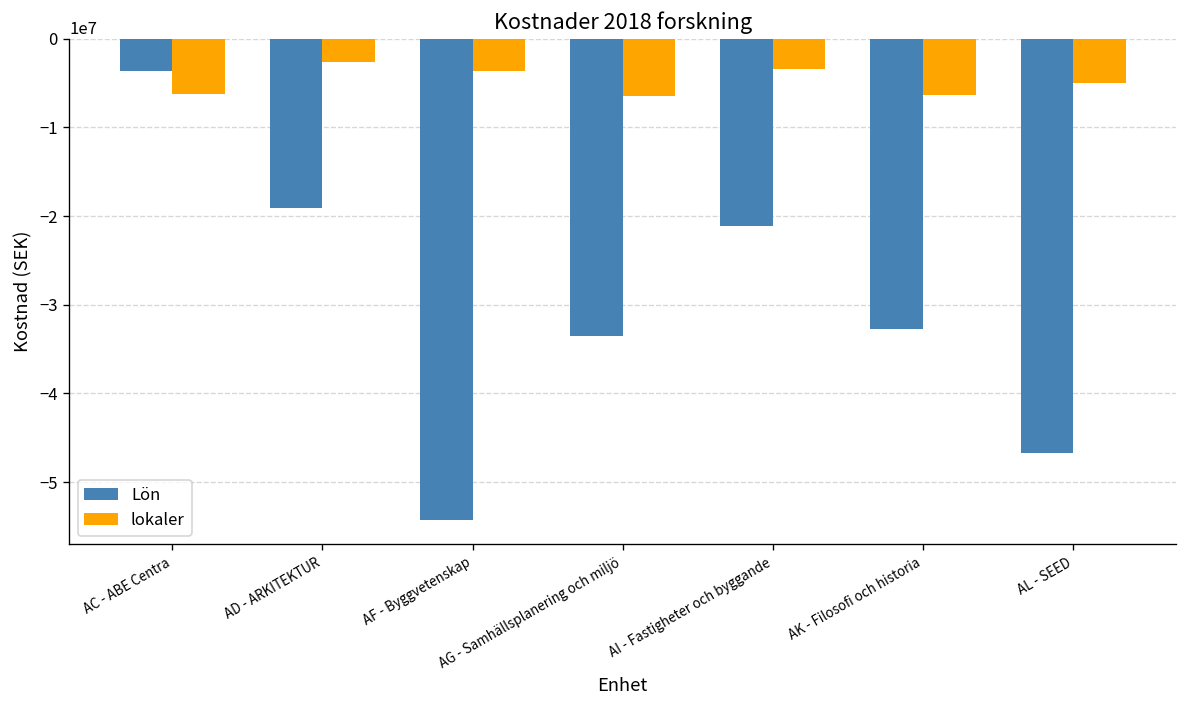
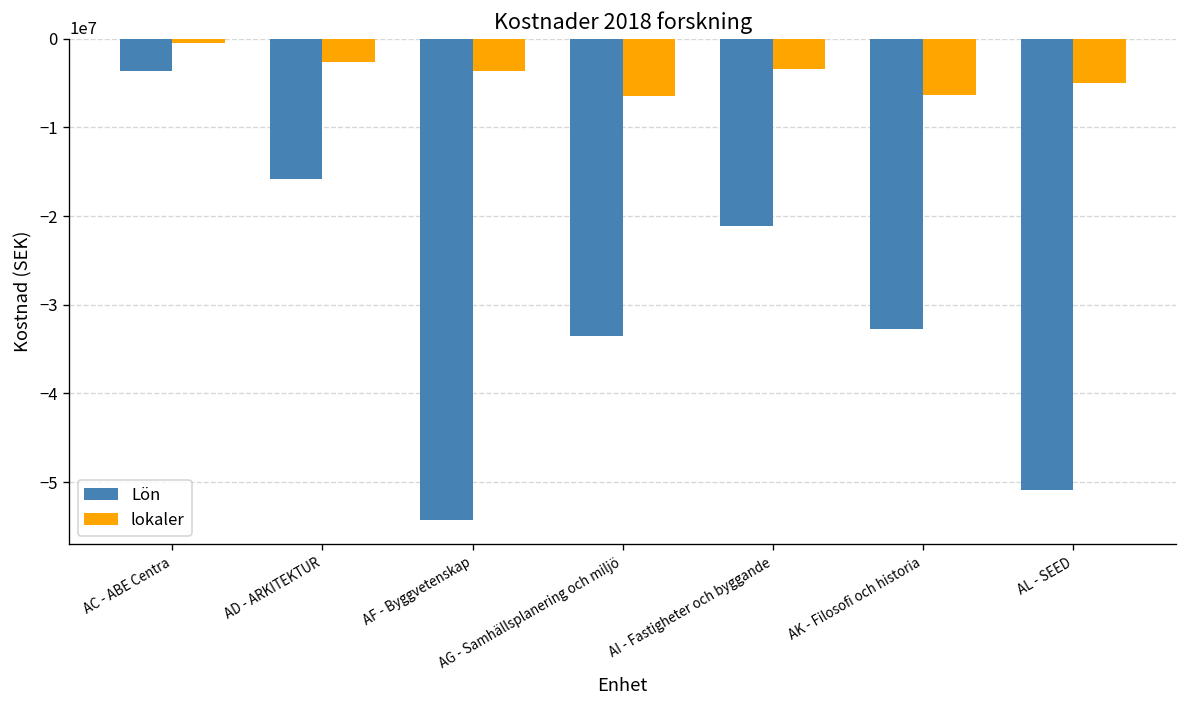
lokaler, AC - ABE Centra: -6000000 -> 0
Lön, AD - ARKITEKTUR: -19000000 -> -16000000
Lön, AL - SEED: -47000000 -> -51000000
